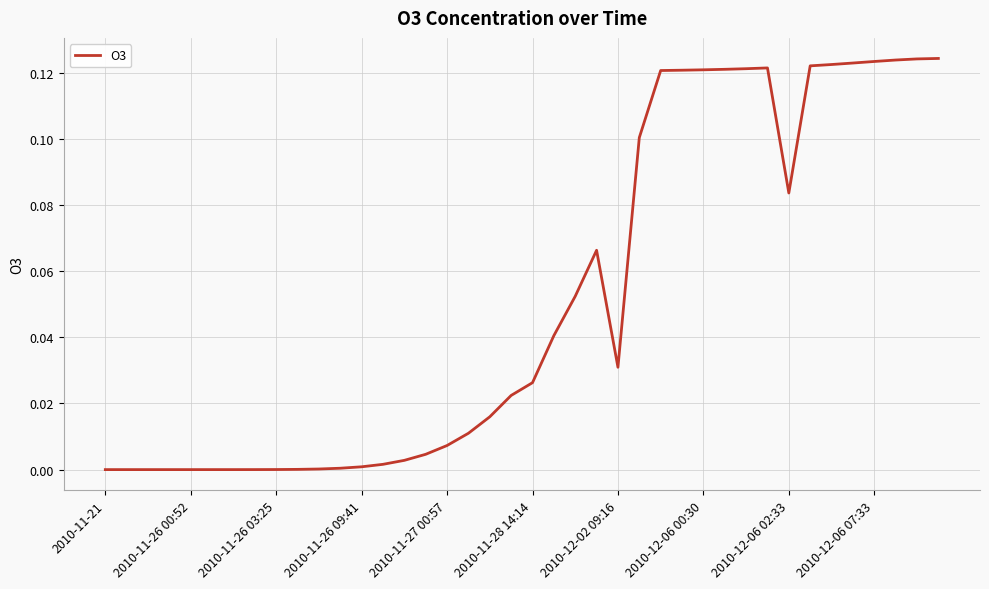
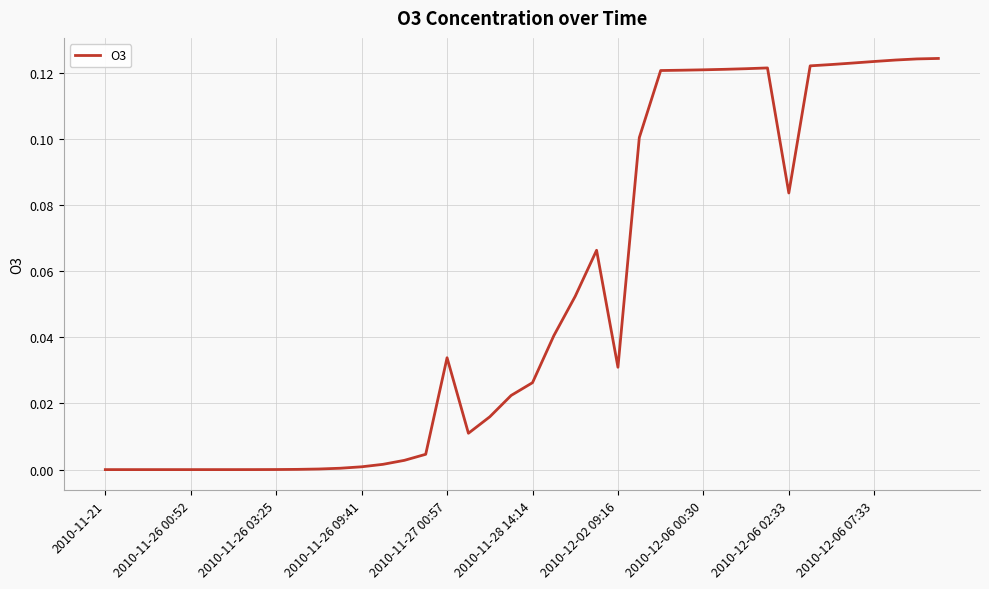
2010-11-27 00:57: 0.007 -> 0.034
